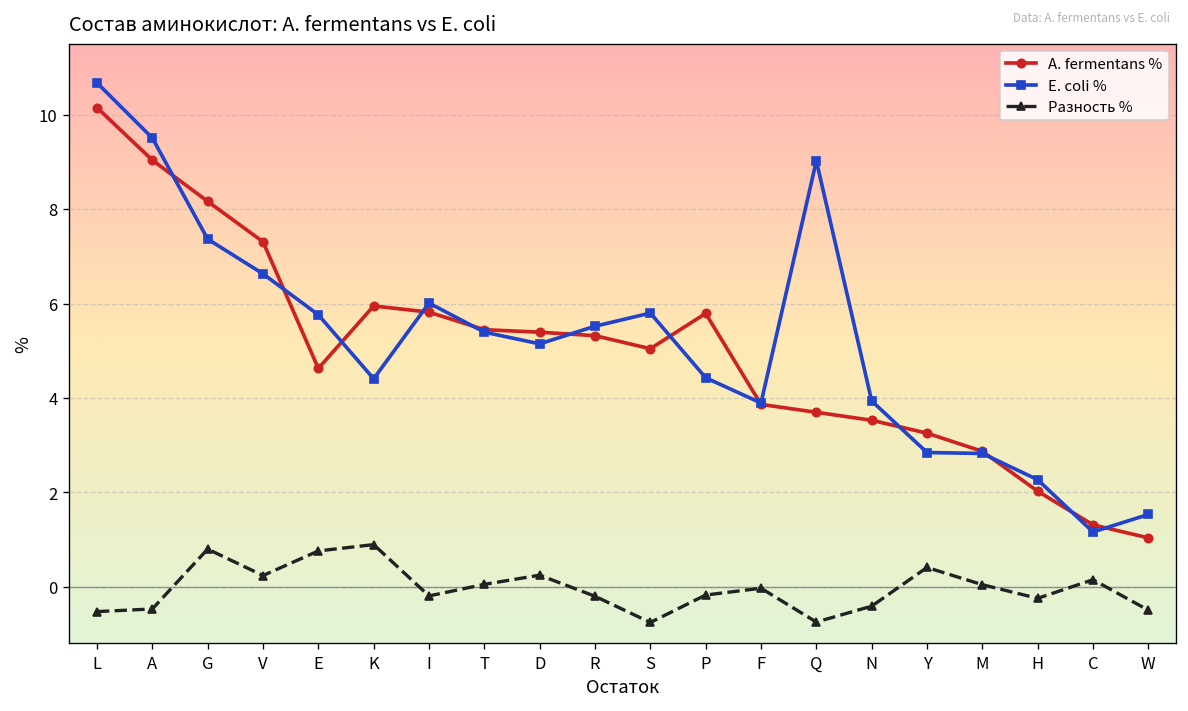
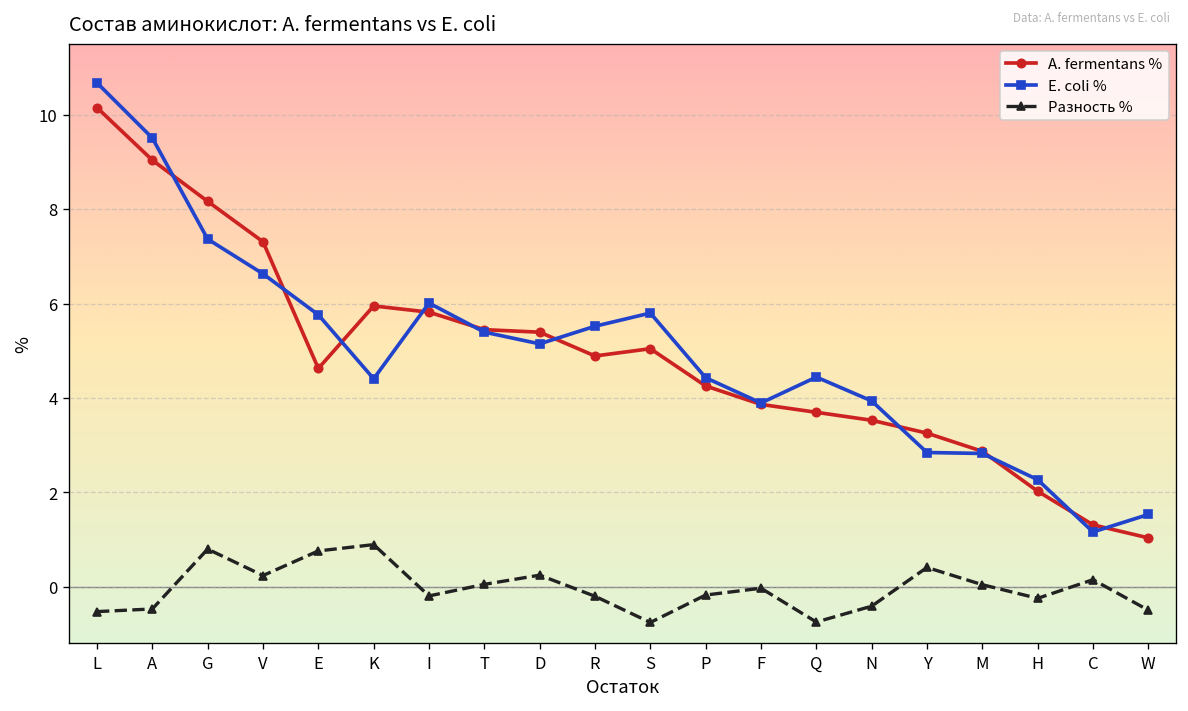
A. fermentans %, R: 5.3 -> 4.9
A. fermentans %, P: 5.8 -> 4.3
E. coli %, Q: 9.0 -> 4.4
